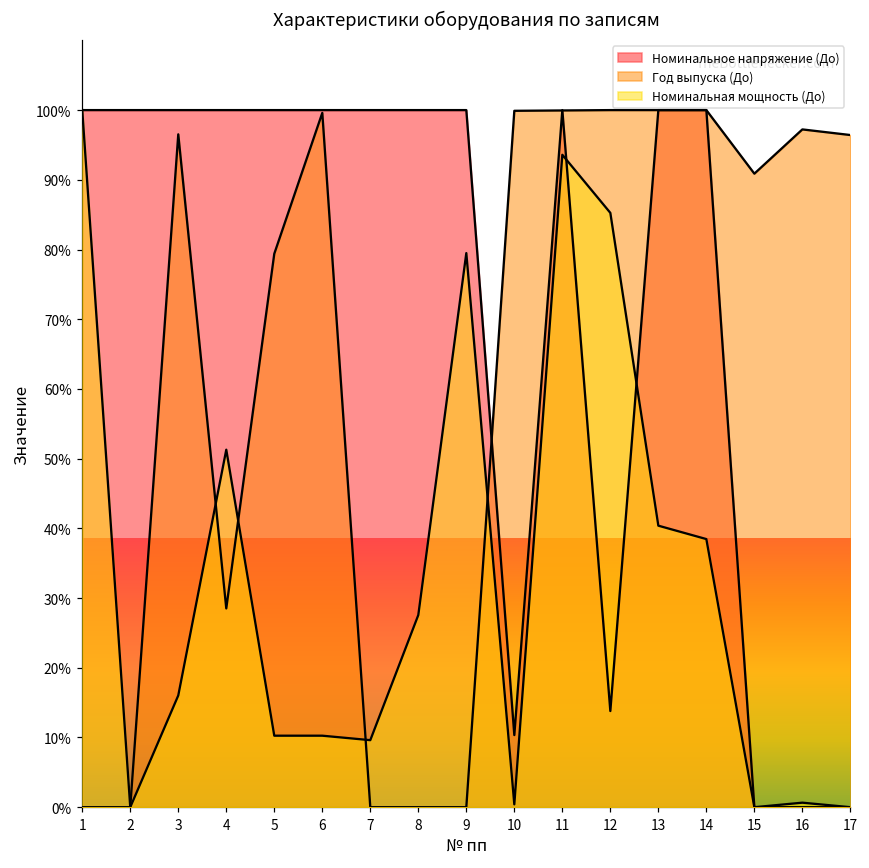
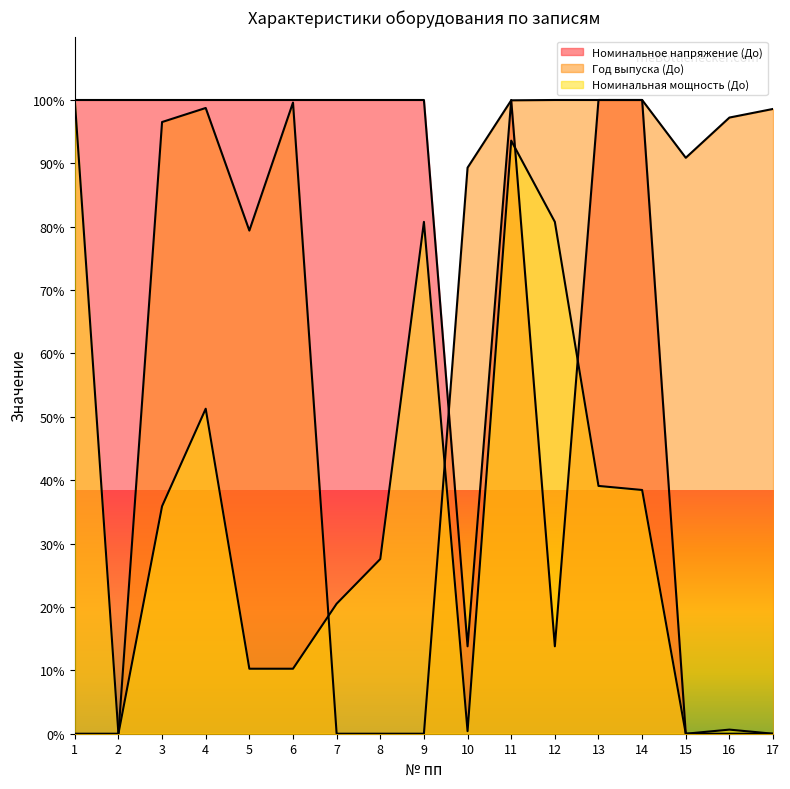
Номинальная мощность (До), 3: 16% -> 36%
Год выпуска (До), 4: 29% -> 99%
Номинальная мощность (До), 7: 10% -> 21%
Номинальная мощность (До), 9: 79% -> 81%
Номинальное напряжение (До), 10: 10% -> 14%
Год выпуска (До), 10: 100% -> 89%
Номинальная мощность (До), 12: 85% -> 81%
Номинальная мощность (До), 13: 40% -> 39%
Год выпуска (До), 17: 96% -> 99%
